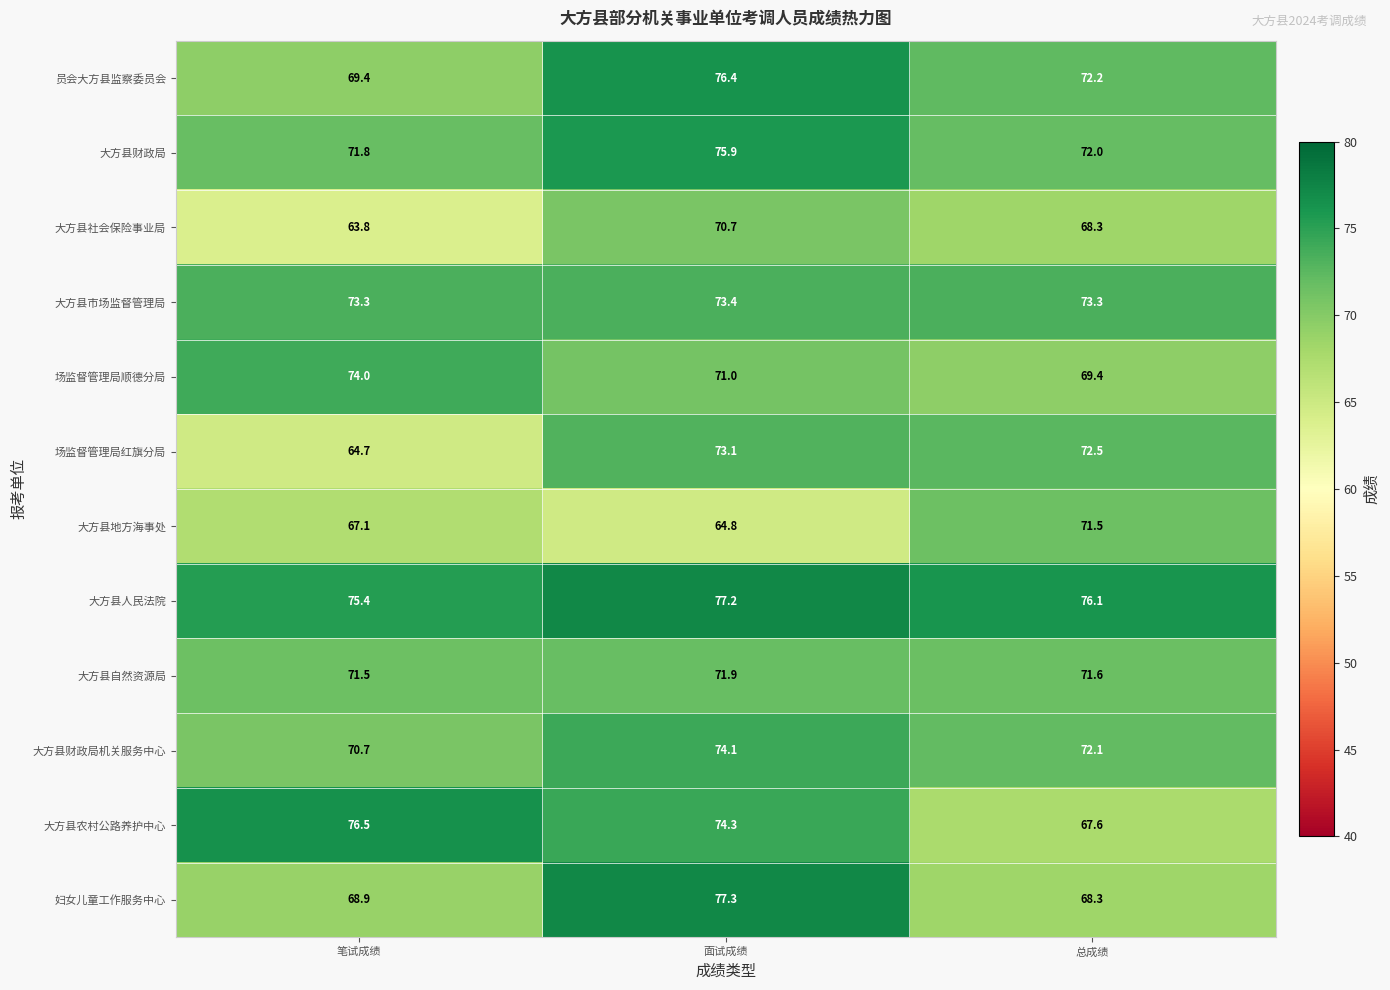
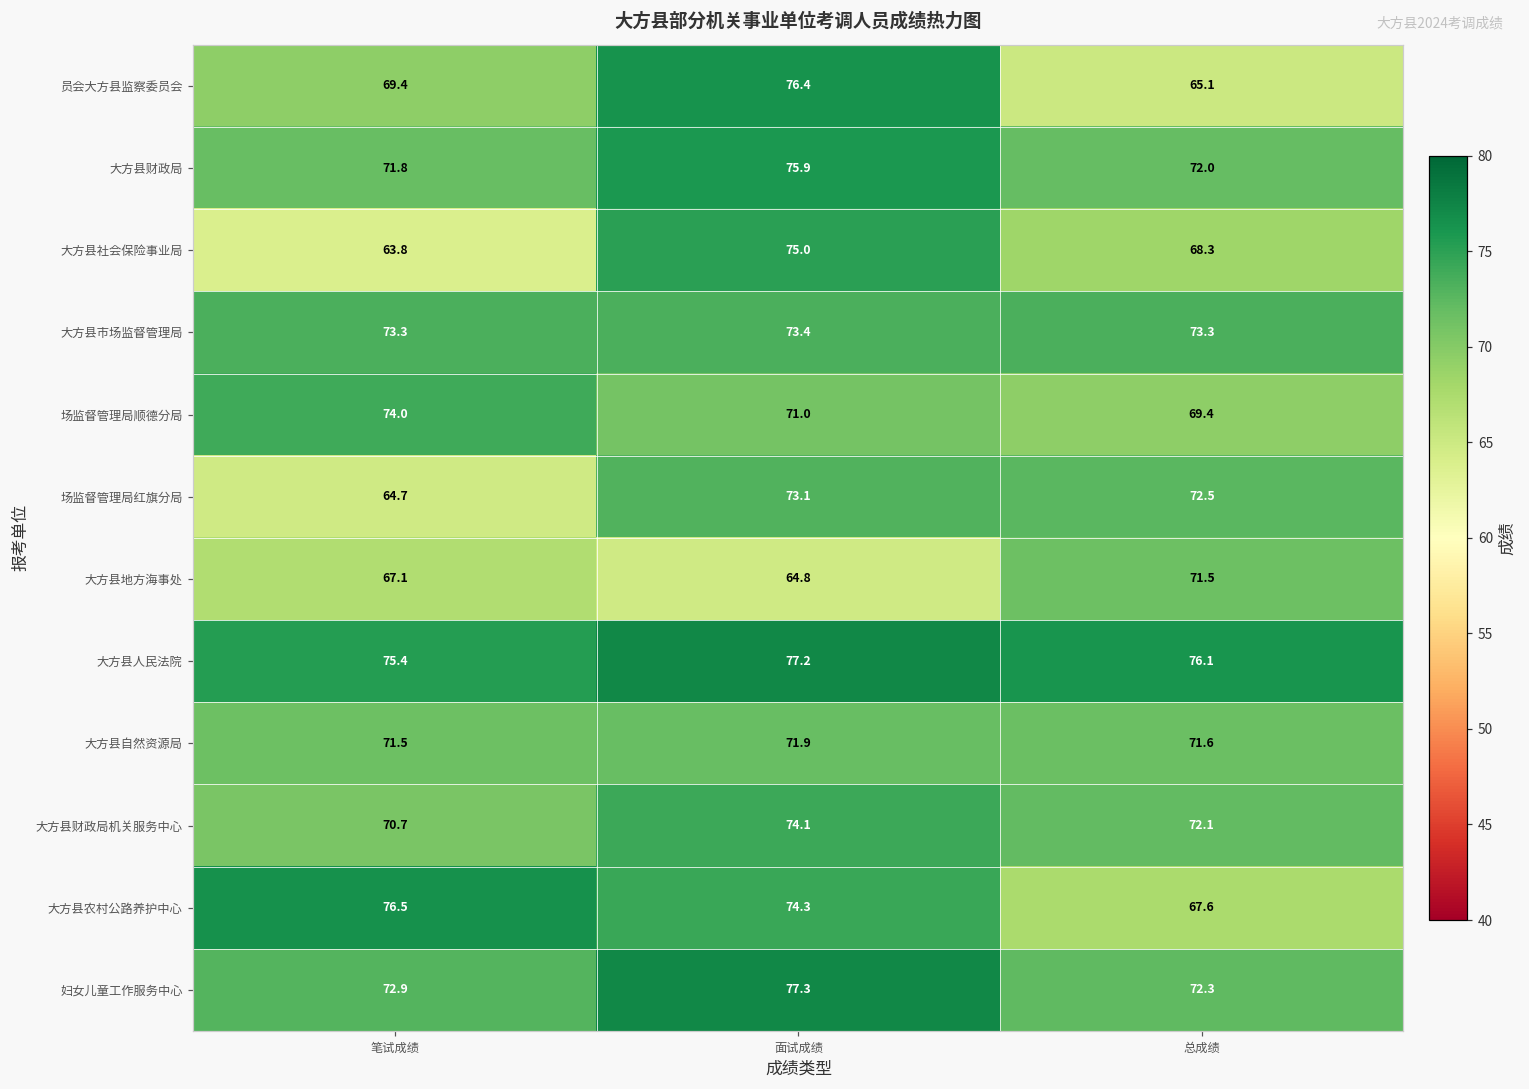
员会大方县监察委员会, 总成绩: 72.2 -> 65.1
大方县社会保险事业局, 面试成绩: 70.7 -> 75.0
妇女儿童工作服务中心, 笔试成绩: 68.9 -> 72.9
妇女儿童工作服务中心, 总成绩: 68.3 -> 72.3
